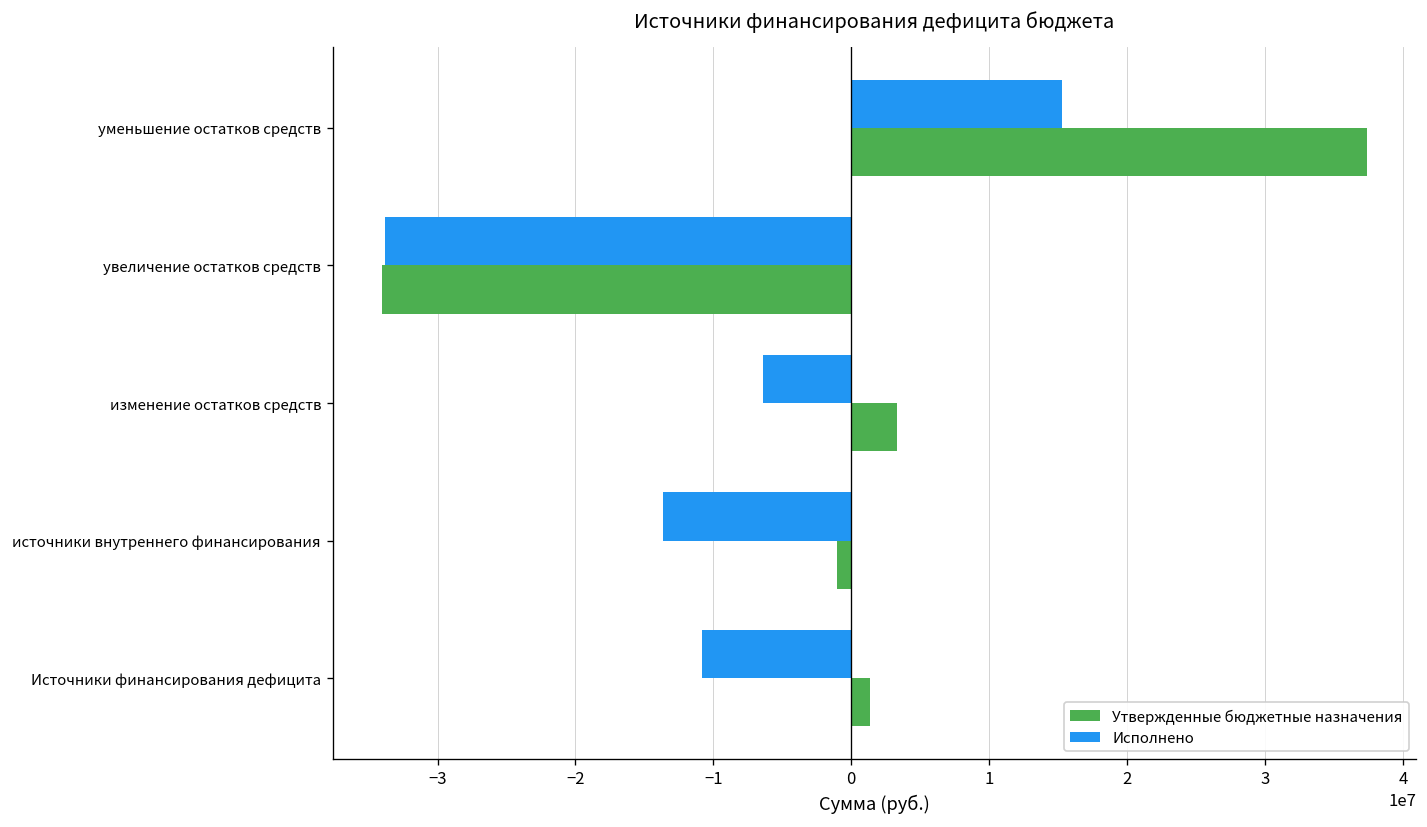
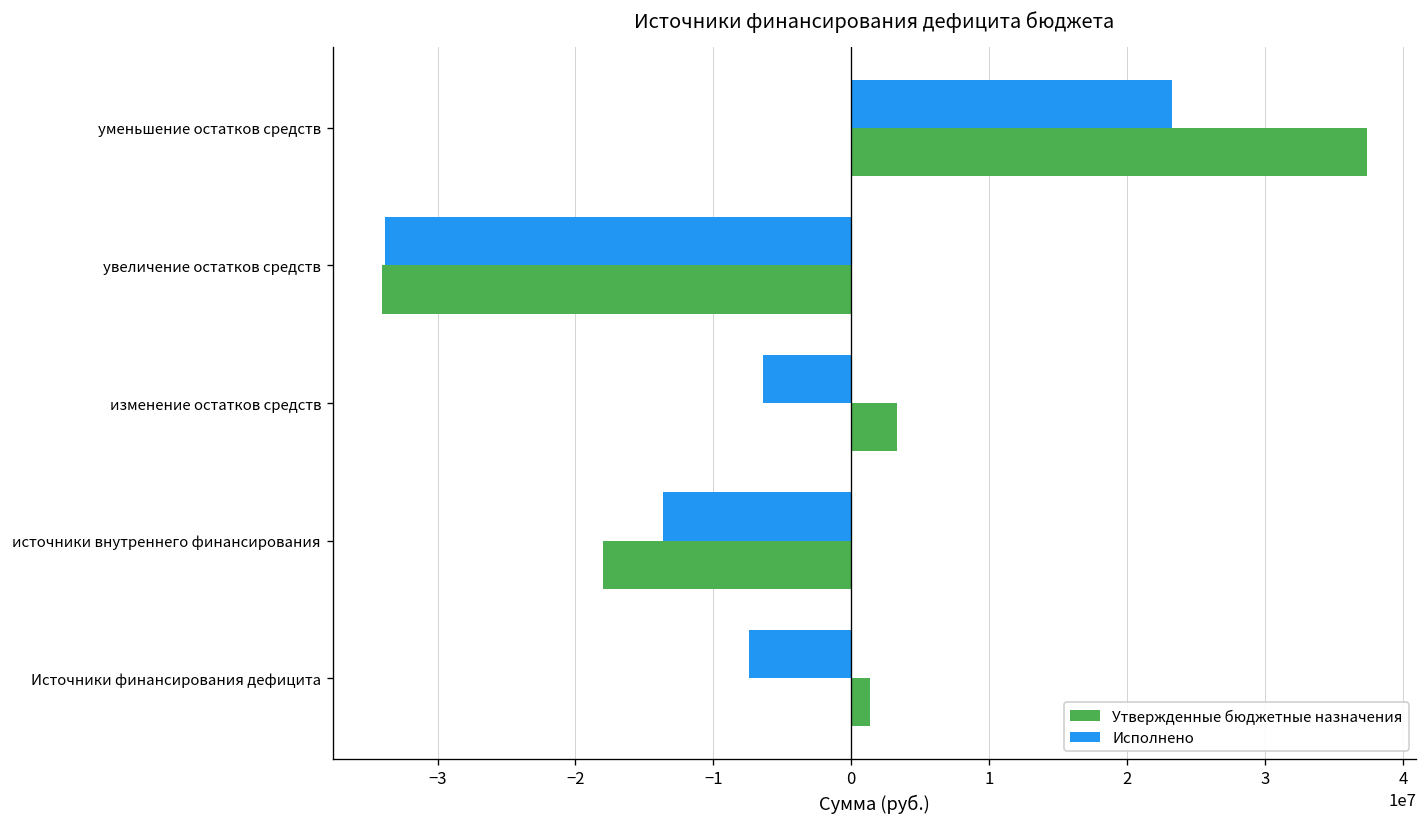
Исполнено, уменьшение остатков средств: 15200000 -> 23300000
Утвержденные бюджетные назначения, источники внутреннего финансирования: -1000000 -> -18000000
Исполнено, Источники финансирования дефицита: -10800000 -> -7400000
